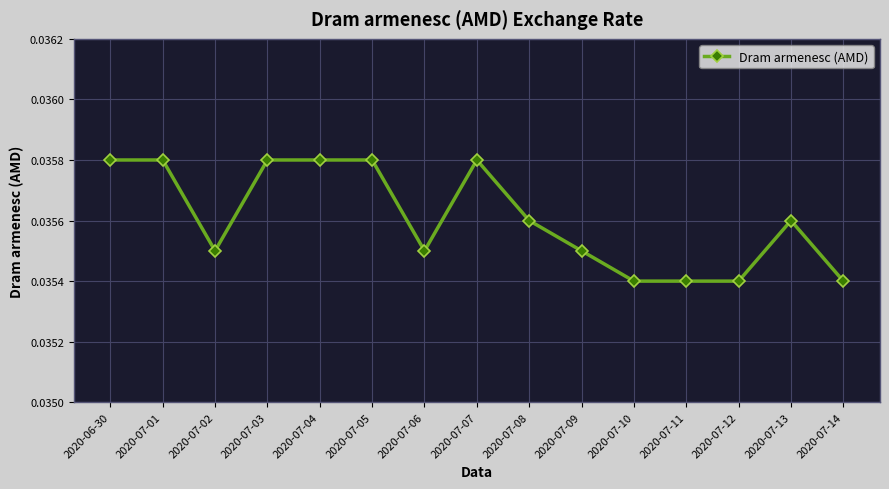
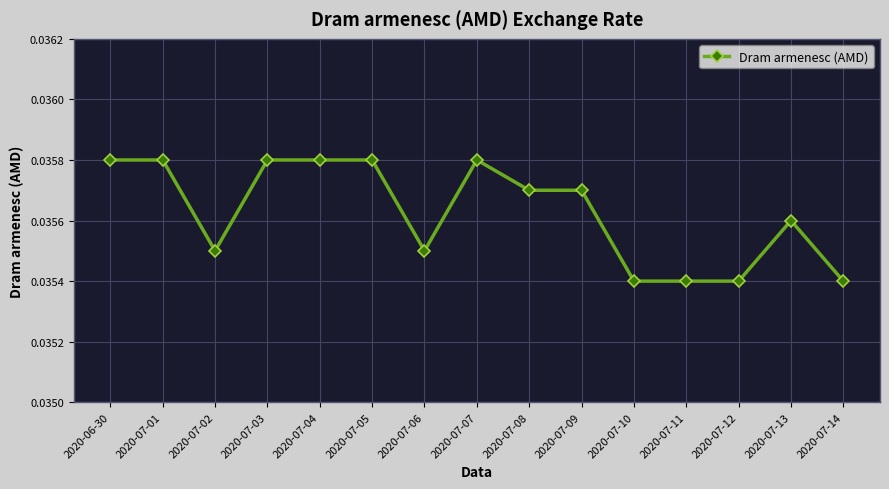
2020-07-08: 0.0356 -> 0.0357
2020-07-09: 0.0355 -> 0.0357
